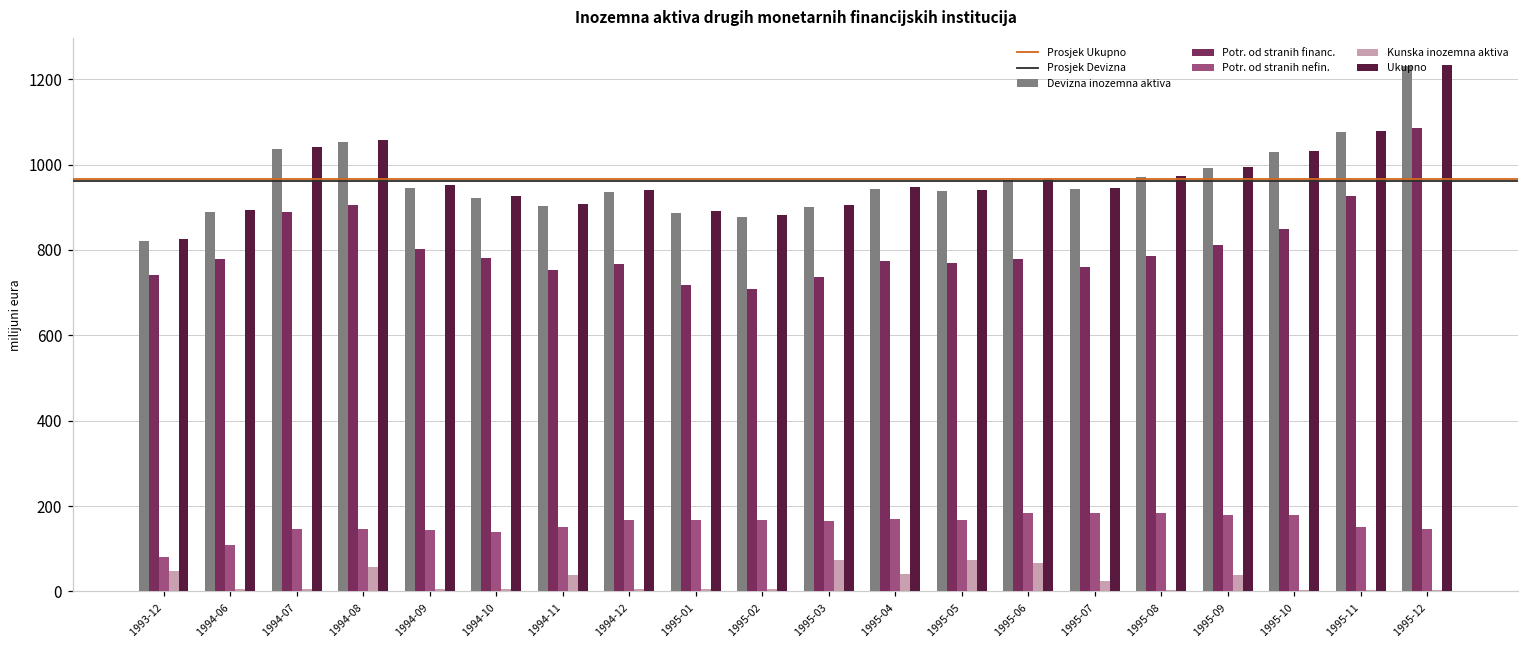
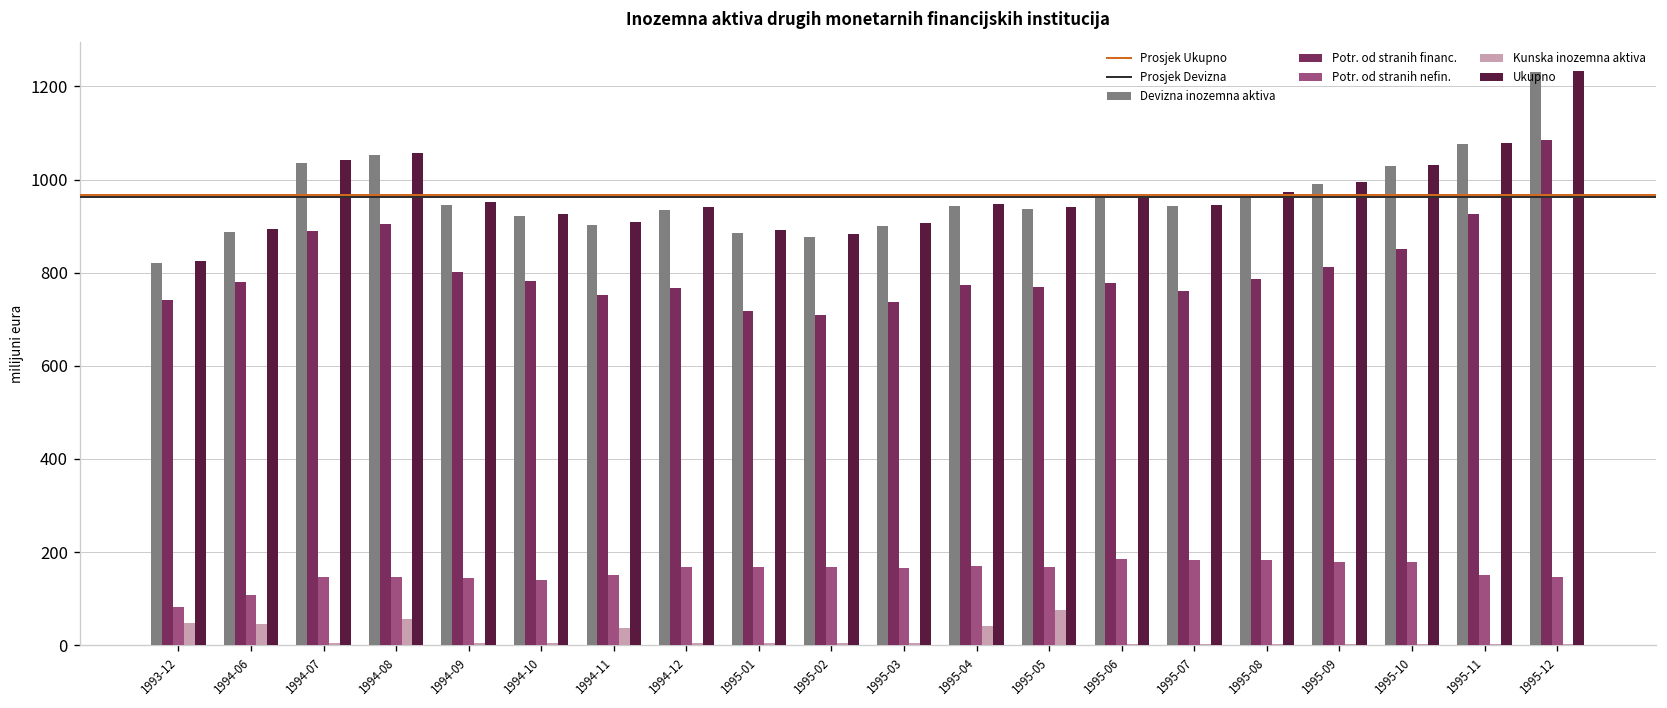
Kunska inozemna aktiva, 1994-06: 0 -> 50
Kunska inozemna aktiva, 1995-03: 70 -> 0
Kunska inozemna aktiva, 1995-06: 70 -> 0
Kunska inozemna aktiva, 1995-07: 20 -> 0
Kunska inozemna aktiva, 1995-09: 40 -> 0
